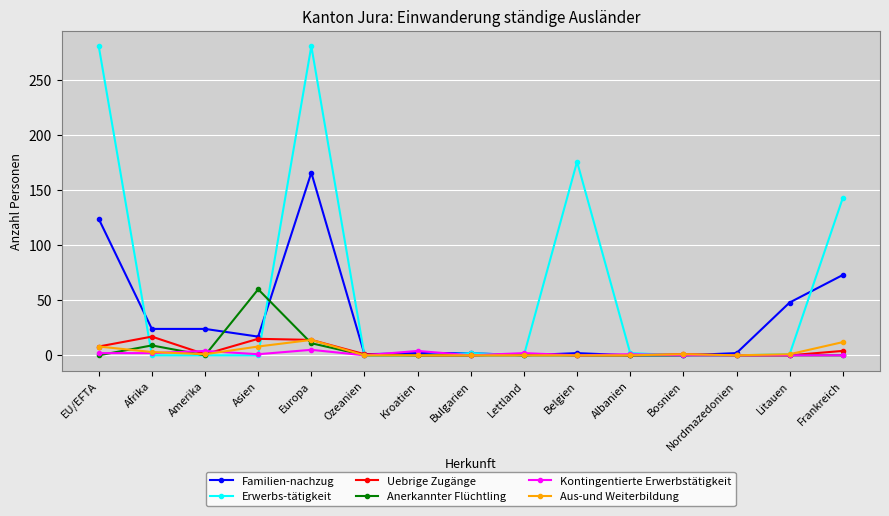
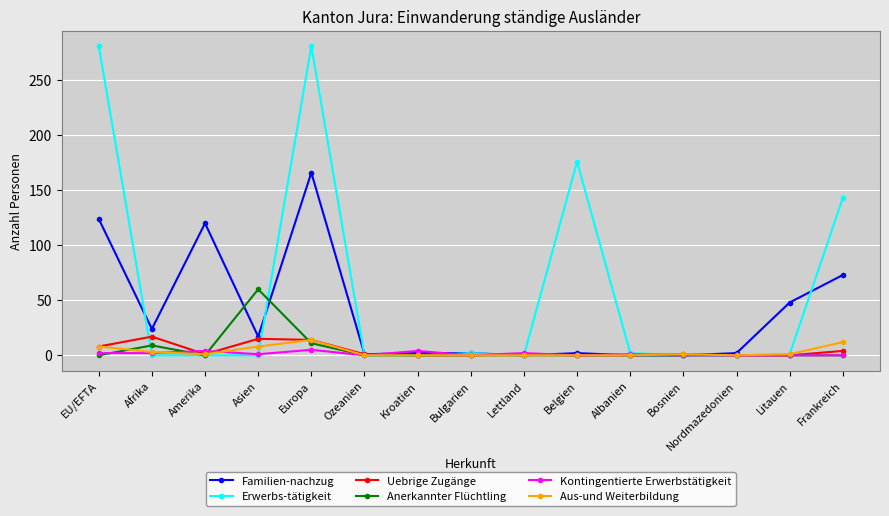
Familien-nachzug, Amerika: 24 -> 120
